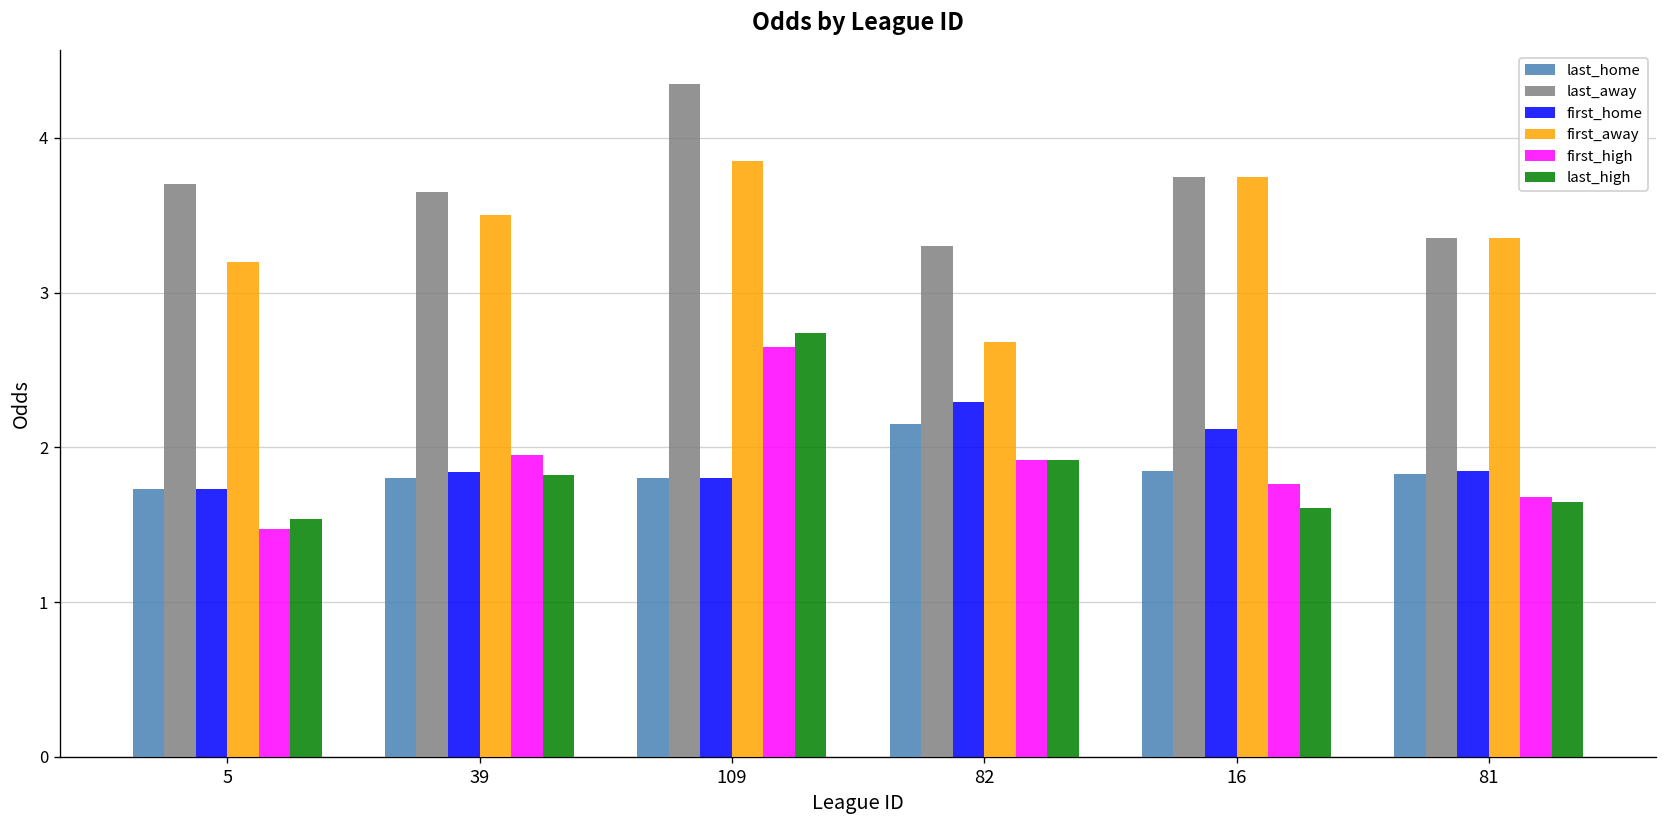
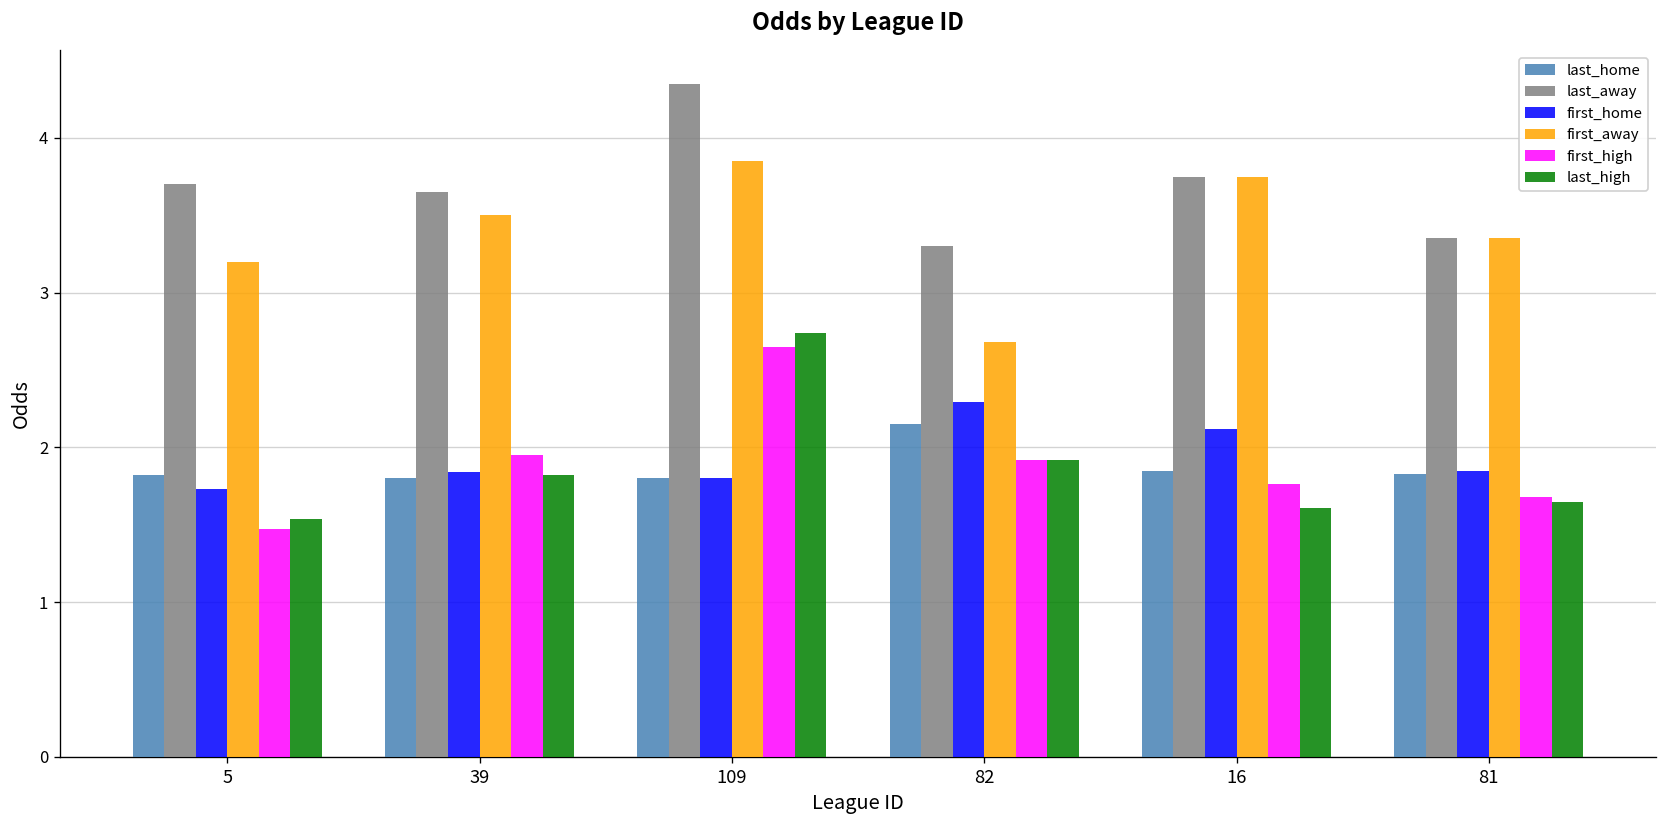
last_home, 5: 1.73 -> 1.82
